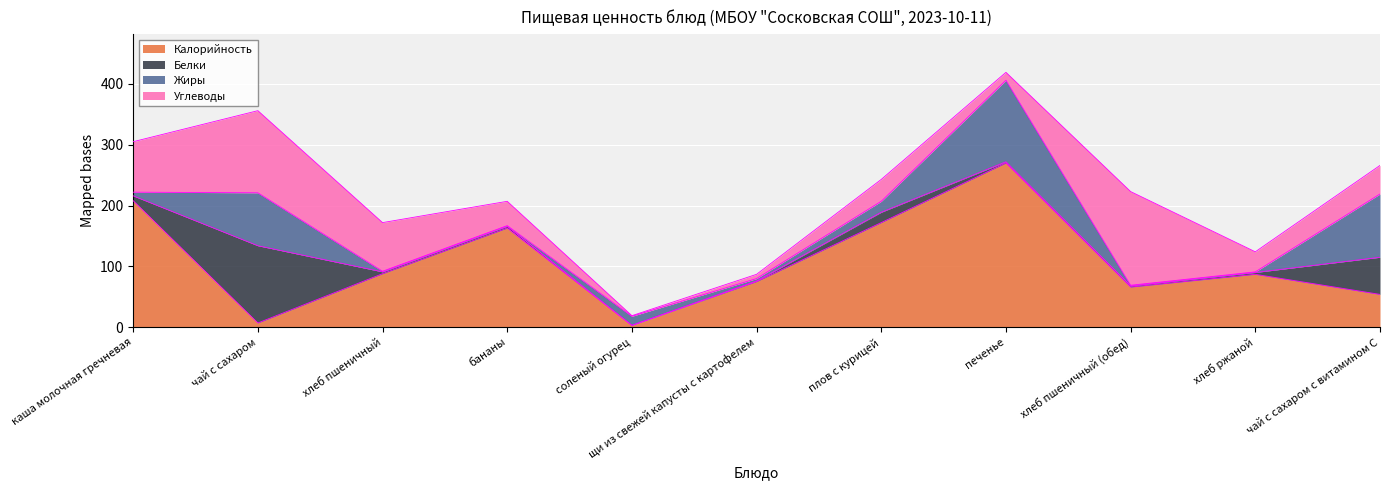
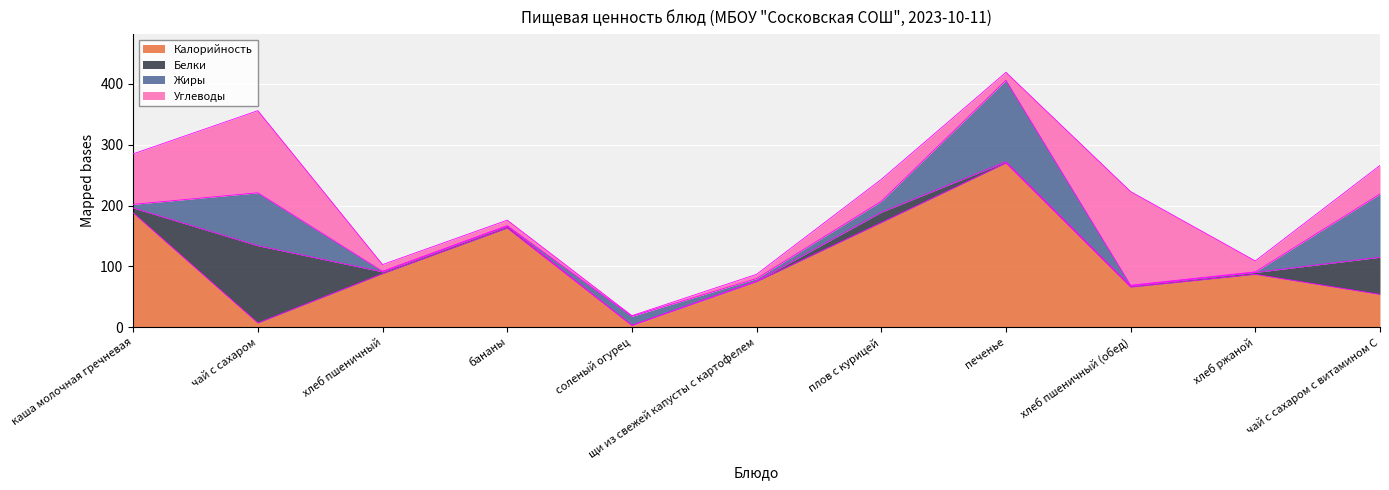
Калорийность, каша молочная гречневая: 210 -> 190
Углеводы, хлеб пшеничный: 80 -> 10
Углеводы, бананы: 40 -> 10
Углеводы, хлеб ржаной: 30 -> 20
